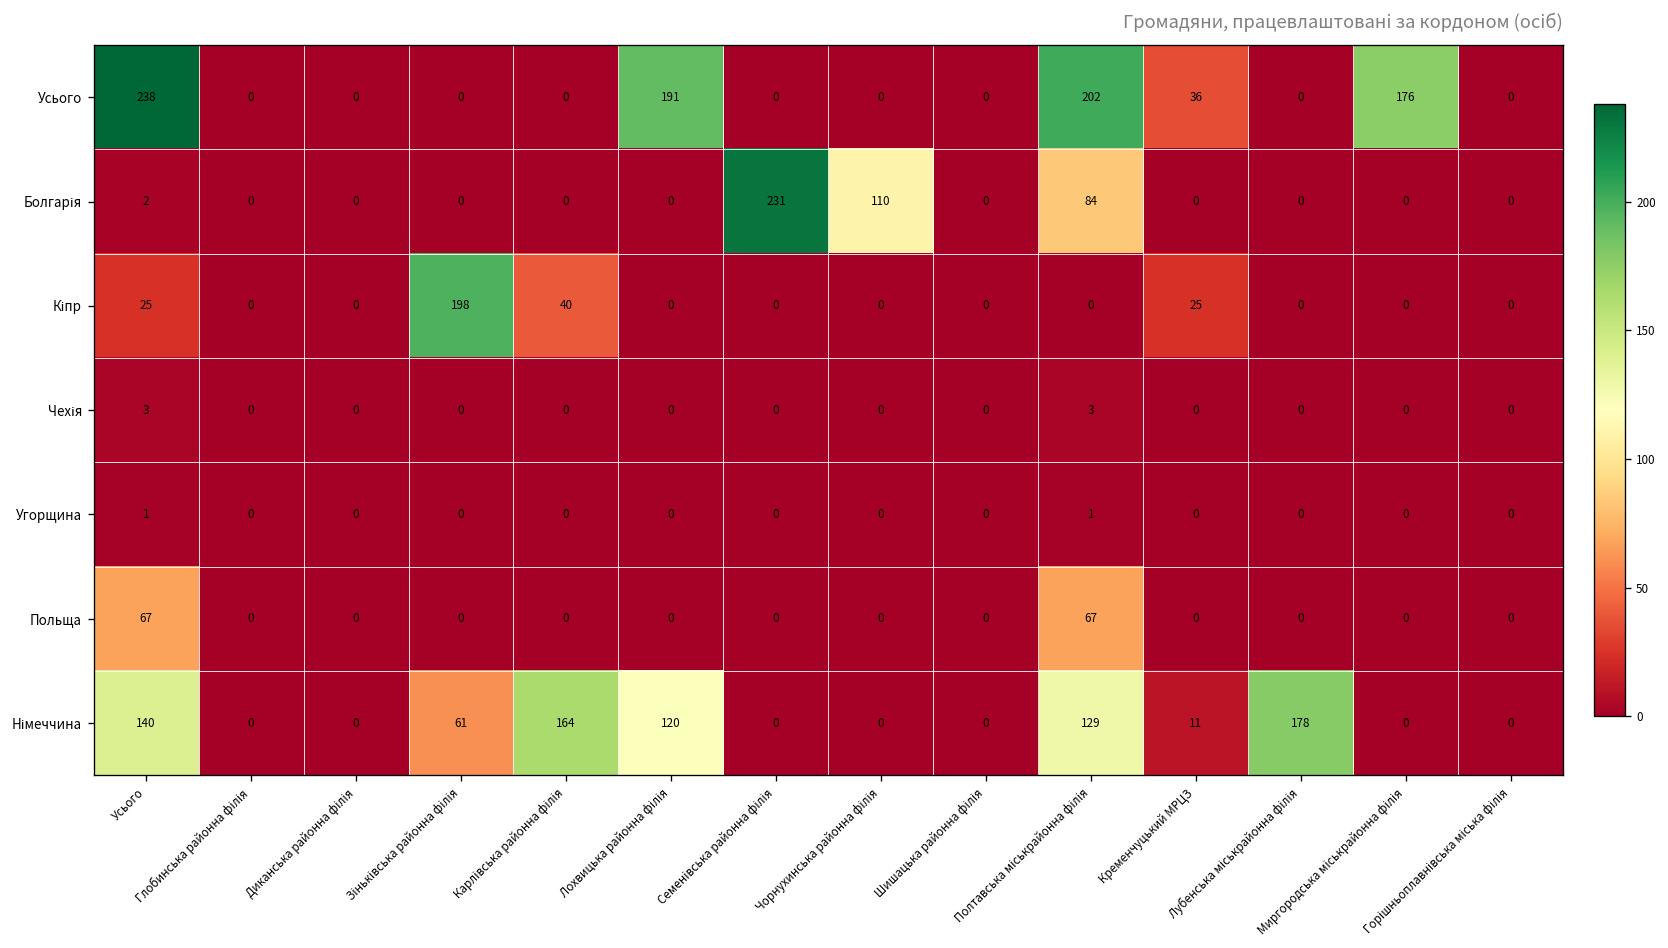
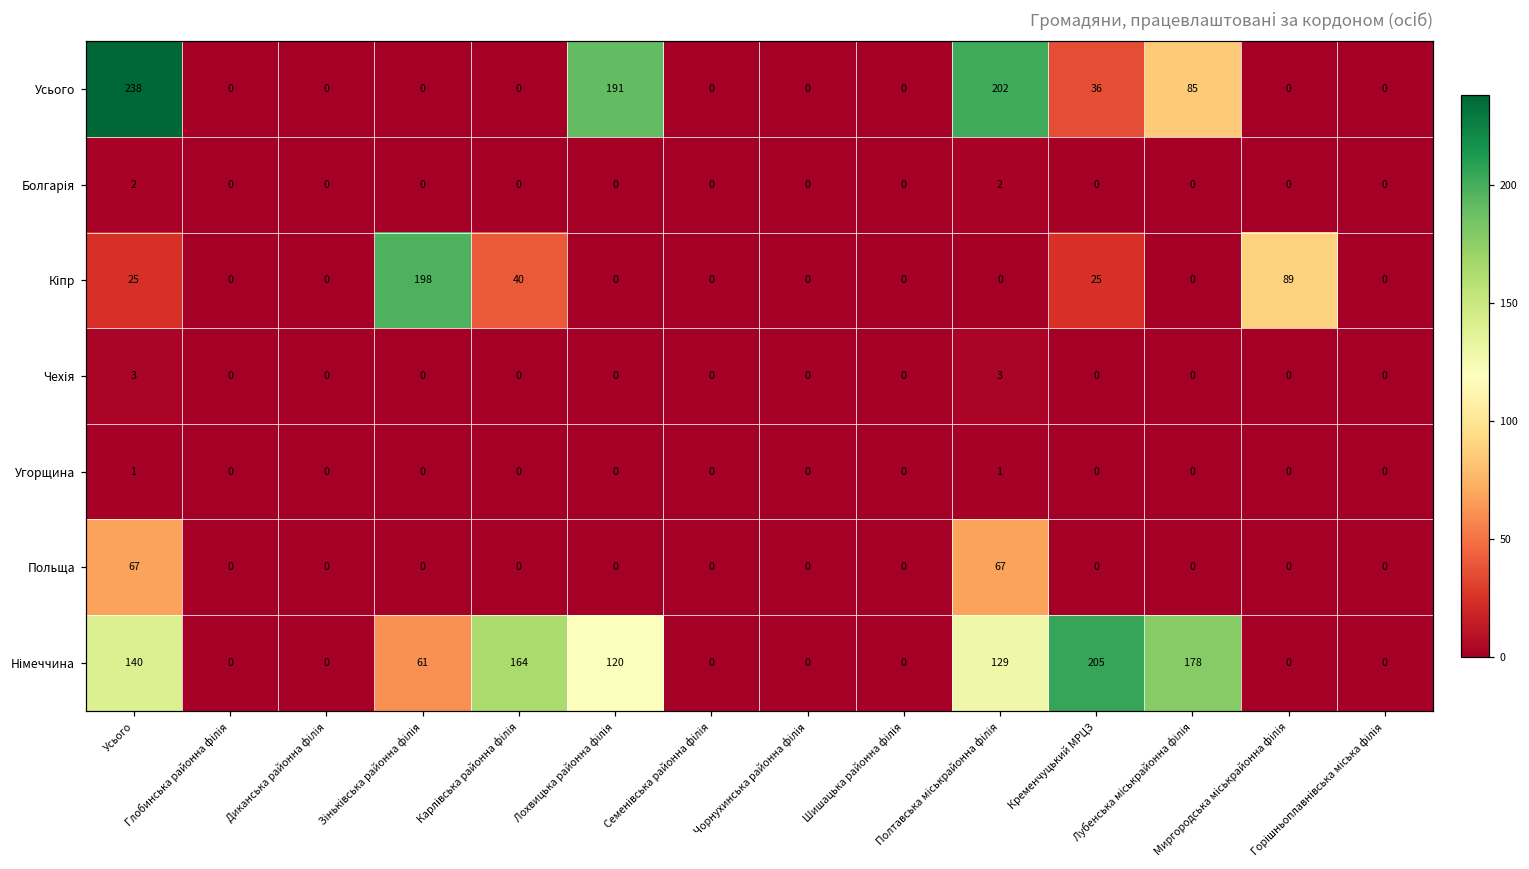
Усього, Лубенська міськрайонна філія: 0 -> 85
Усього, Миргородська міськрайонна філія: 176 -> 0
Болгарія, Семенівська районна філія: 231 -> 0
Болгарія, Чорнухинська районна філія: 110 -> 0
Болгарія, Полтавська міськрайонна філія: 84 -> 2
Кіпр, Миргородська міськрайонна філія: 0 -> 89
Німеччина, Кременчуцький МРЦЗ: 11 -> 205
